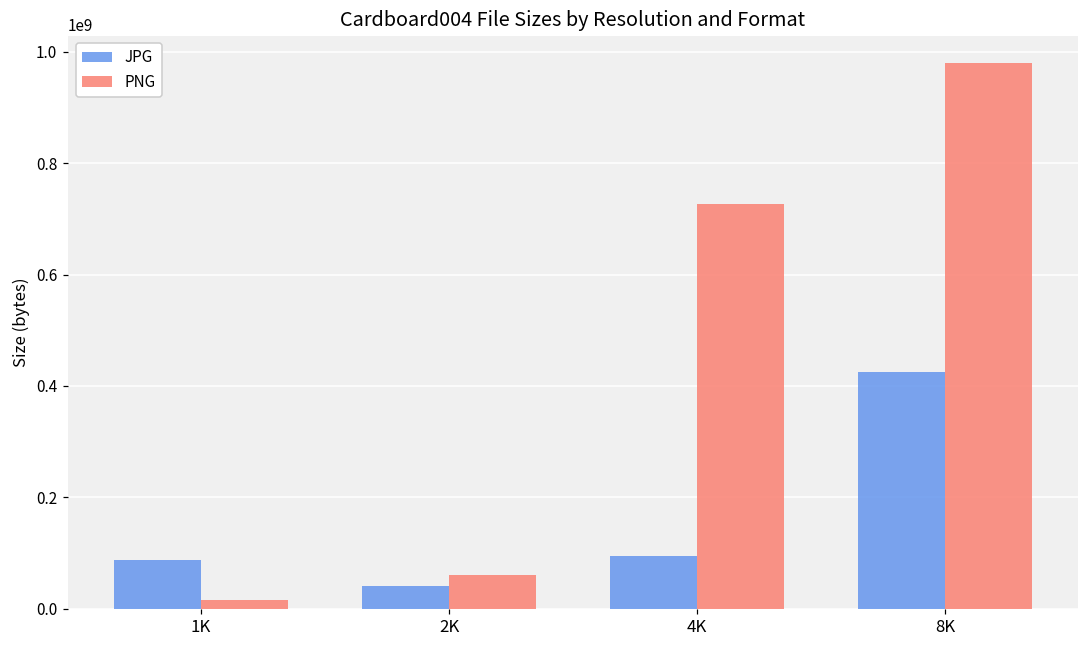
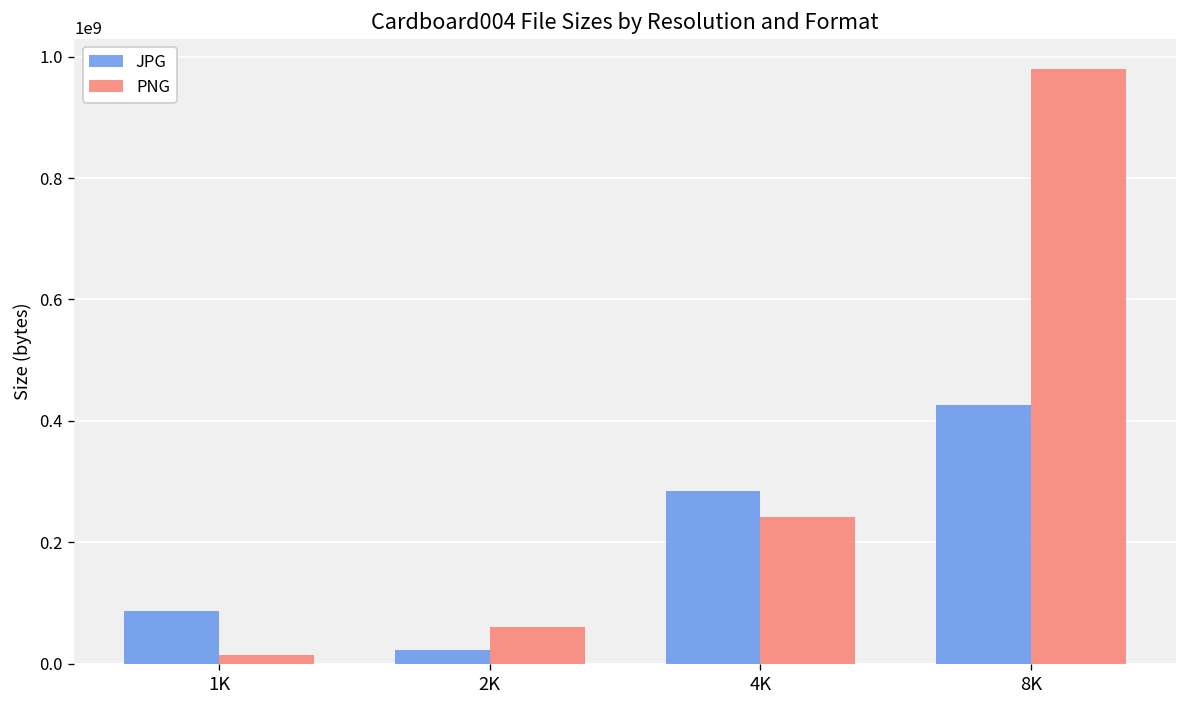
JPG, 2K: 40000000 -> 20000000
JPG, 4K: 90000000 -> 280000000
PNG, 4K: 730000000 -> 240000000
